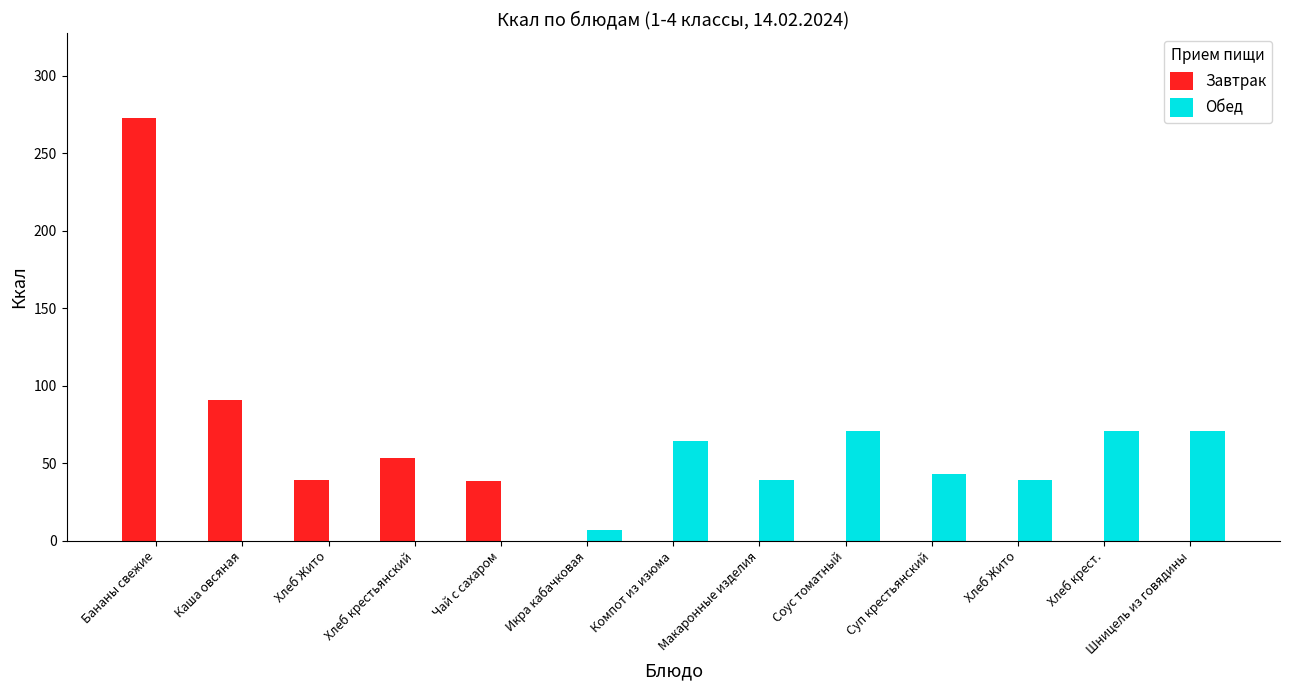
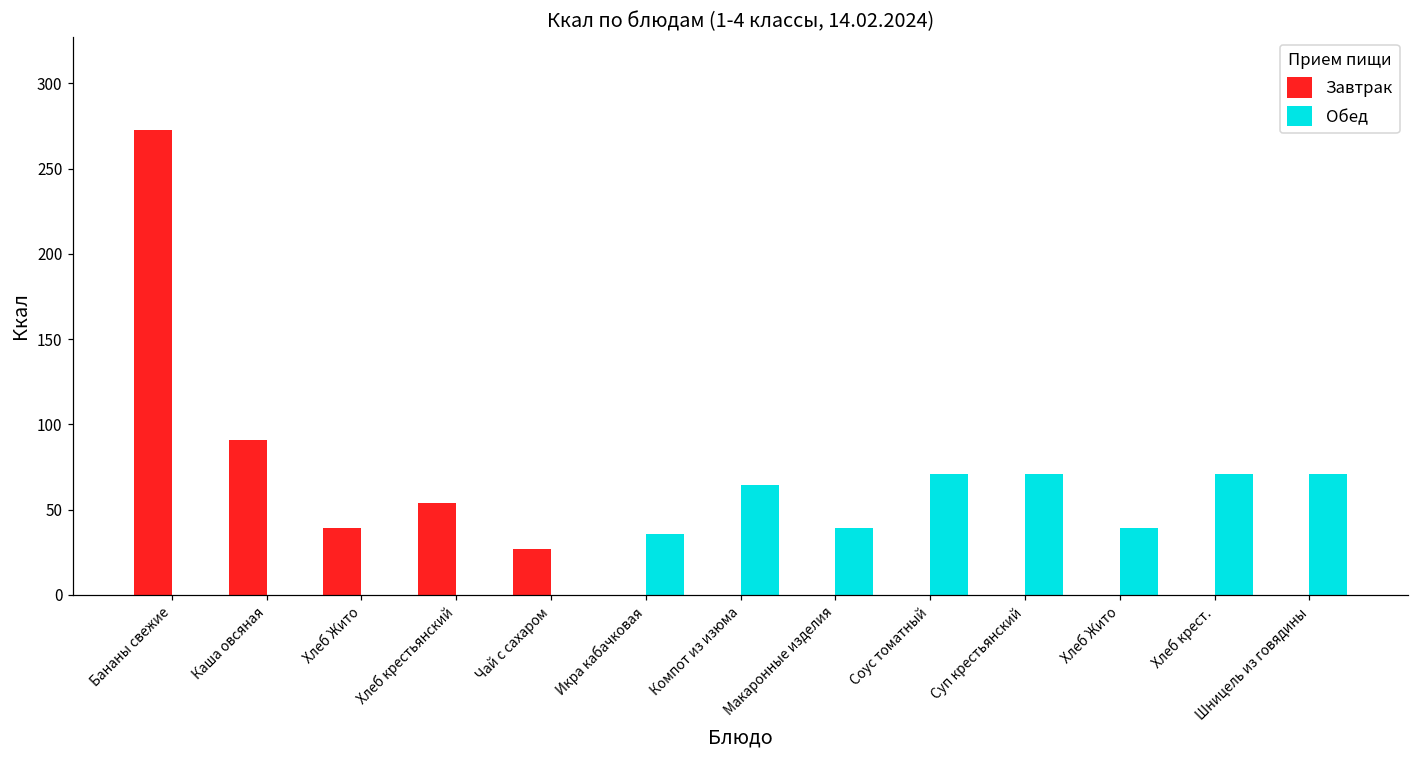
Завтрак, Чай с сахаром: 39 -> 27
Обед, Икра кабачковая: 7 -> 36
Обед, Суп крестьянский: 43 -> 71
